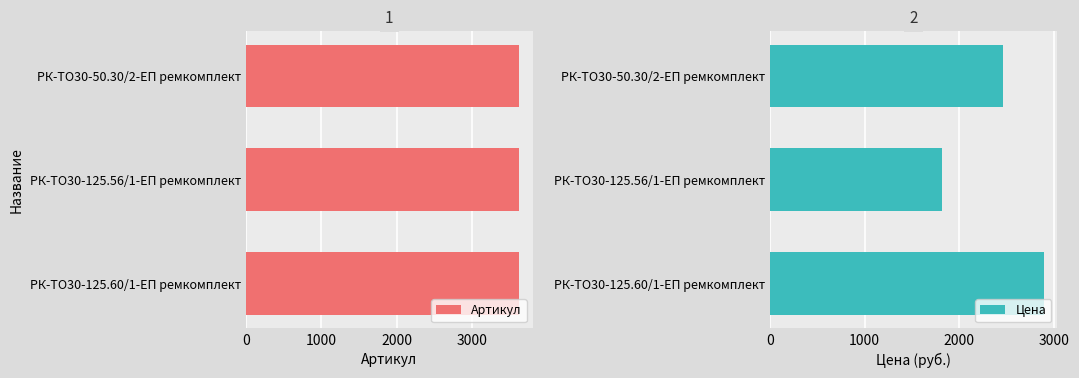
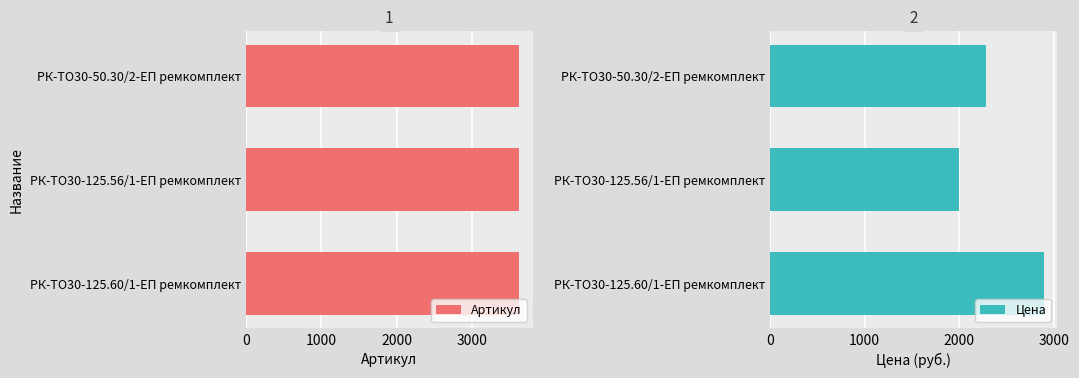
2, РК-ТО30-50.30/2-ЕП ремкомплект: 2500 -> 2300
2, РК-ТО30-125.56/1-ЕП ремкомплект: 1800 -> 2000
